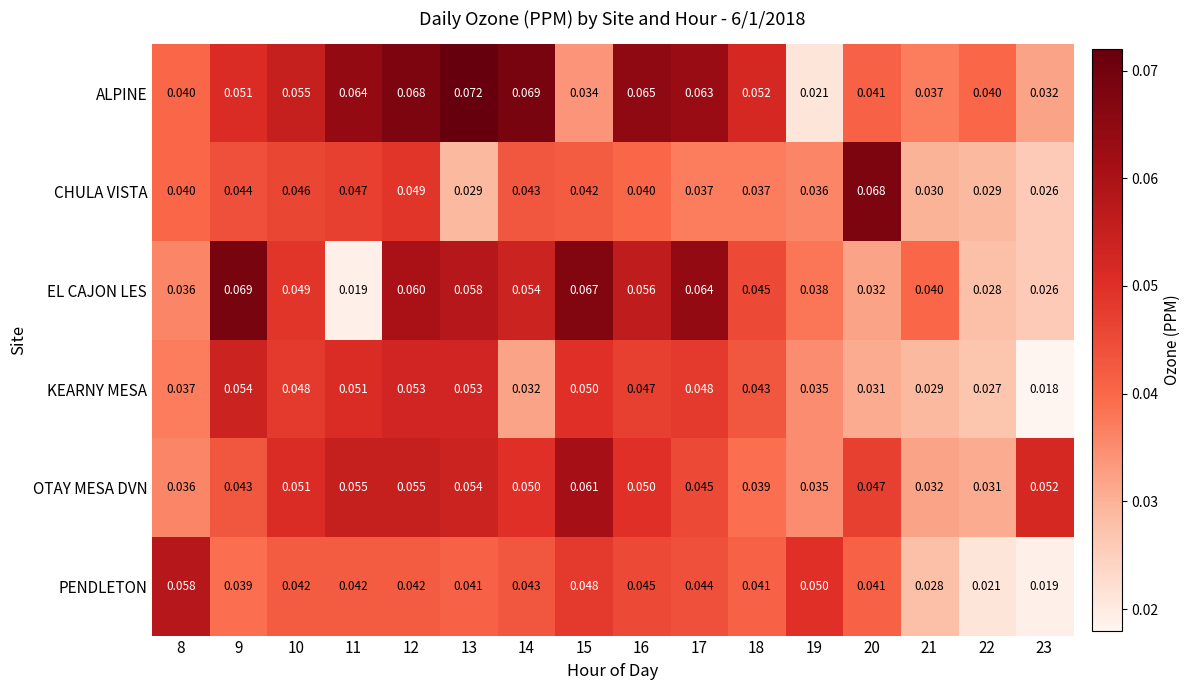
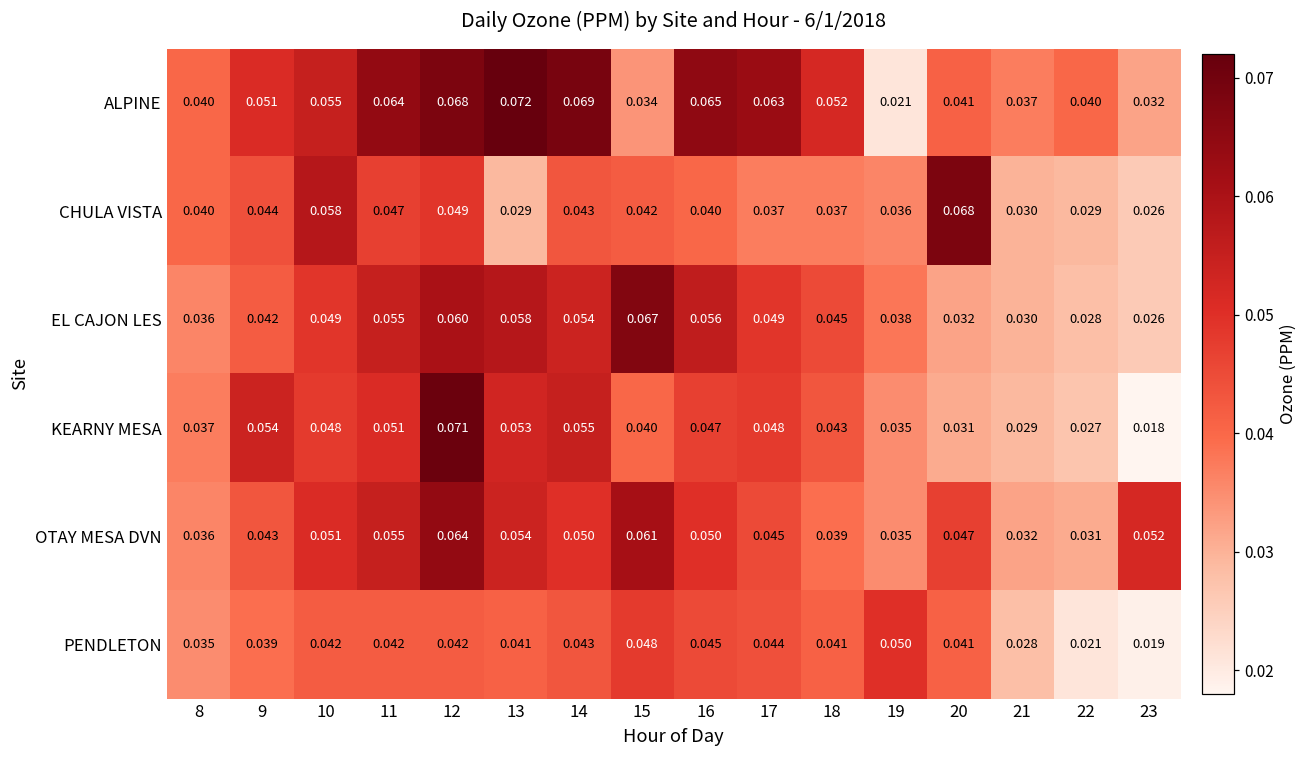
CHULA VISTA, 10: 0.046 -> 0.058
EL CAJON LES, 9: 0.069 -> 0.042
EL CAJON LES, 11: 0.019 -> 0.055
EL CAJON LES, 17: 0.064 -> 0.049
EL CAJON LES, 21: 0.040 -> 0.030
KEARNY MESA, 12: 0.053 -> 0.071
KEARNY MESA, 14: 0.032 -> 0.055
KEARNY MESA, 15: 0.050 -> 0.040
OTAY MESA DVN, 12: 0.055 -> 0.064
PENDLETON, 8: 0.058 -> 0.035
